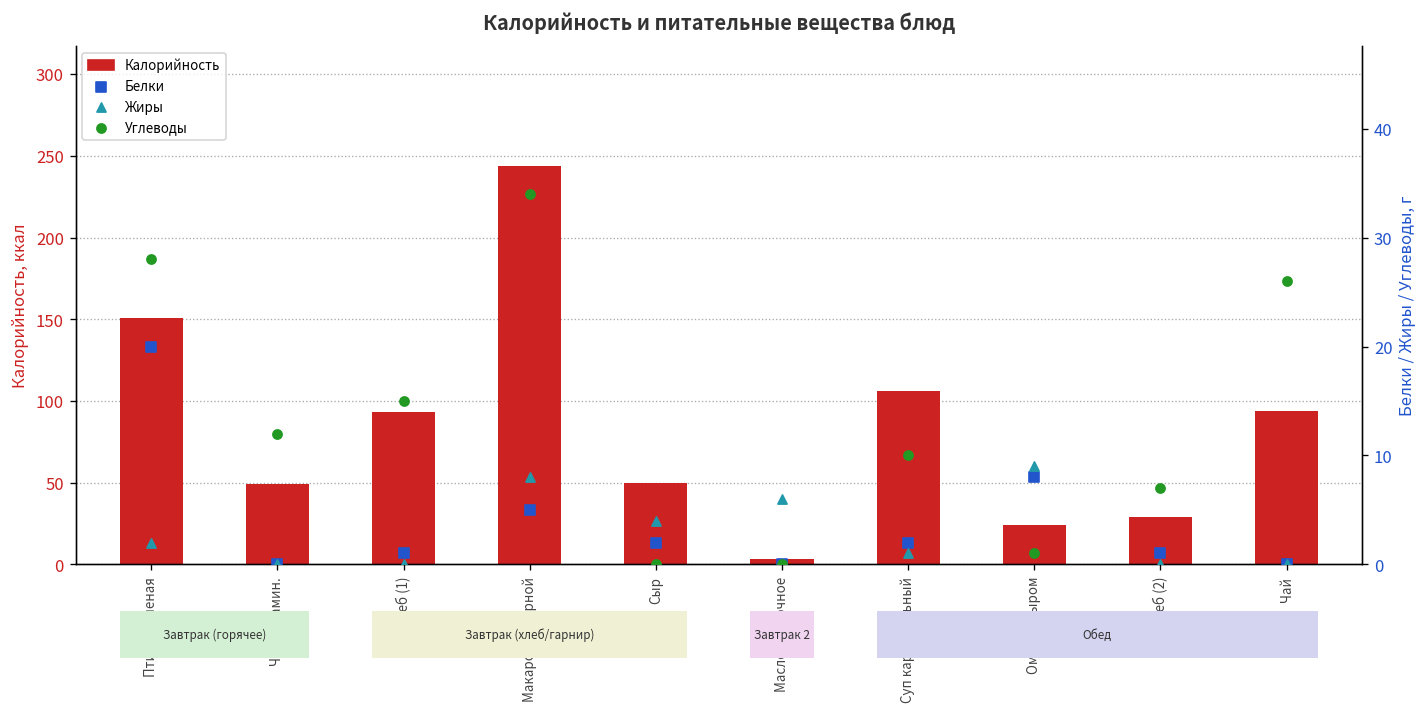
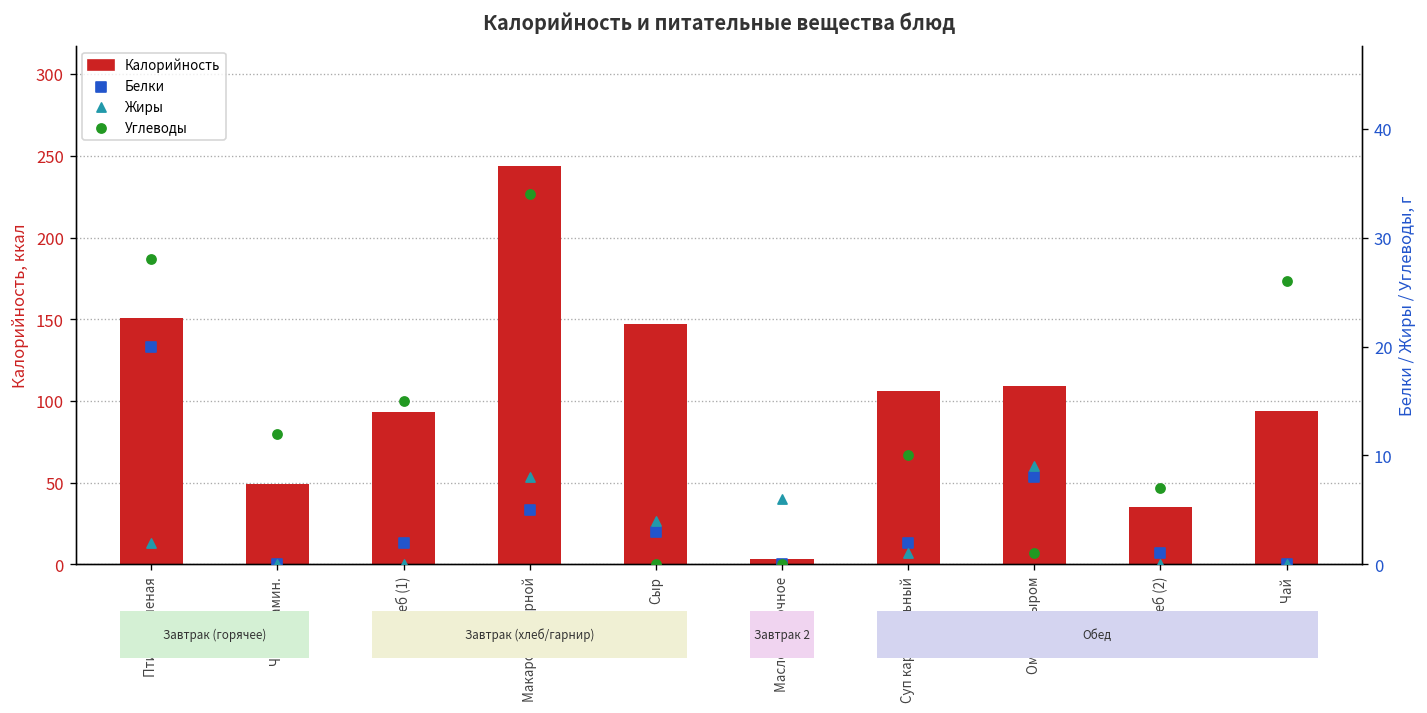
Калорийность, Сыр: 50 -> 147
Калорийность, Омлет с сыром: 24 -> 109
Калорийность, Хлеб (2): 29 -> 35
Белки, Хлеб (1): 1 -> 2
Белки, Сыр: 2 -> 3
